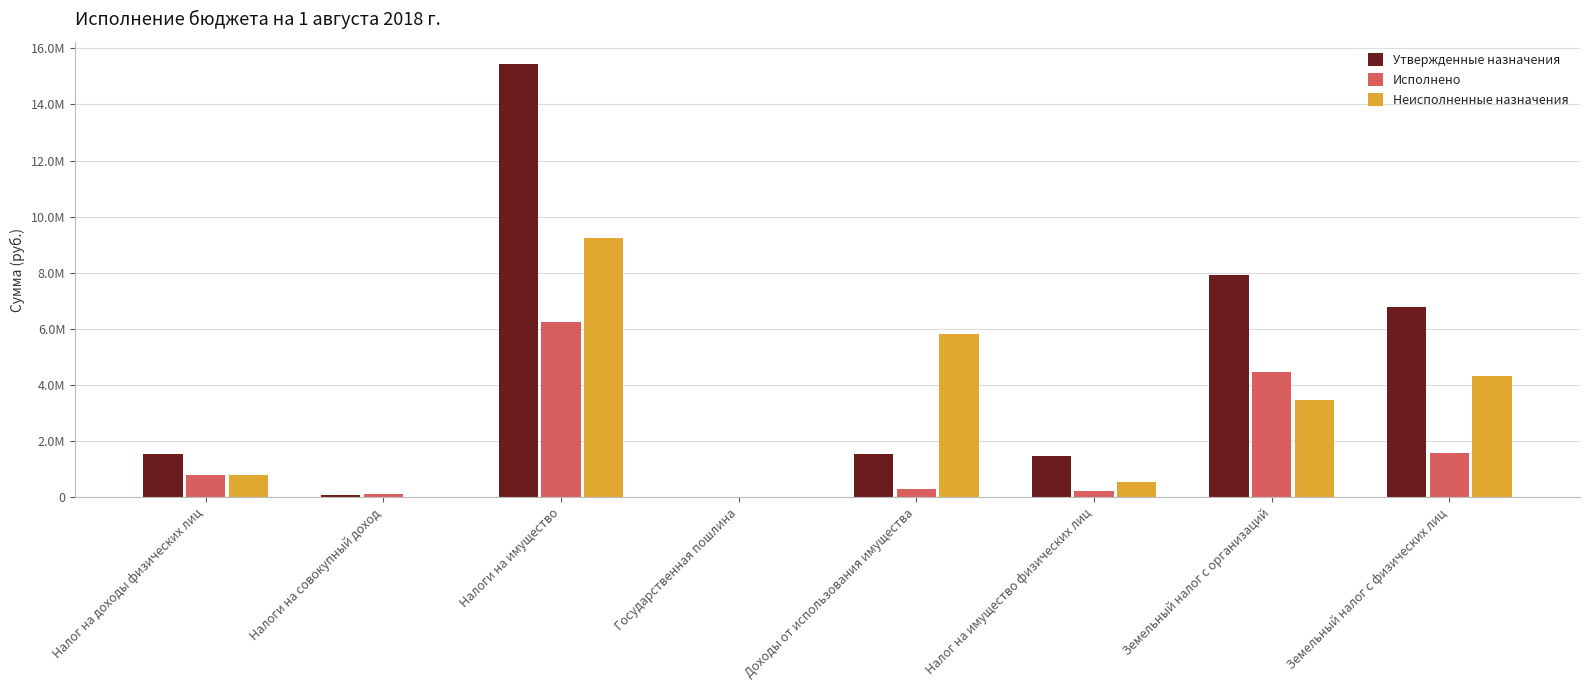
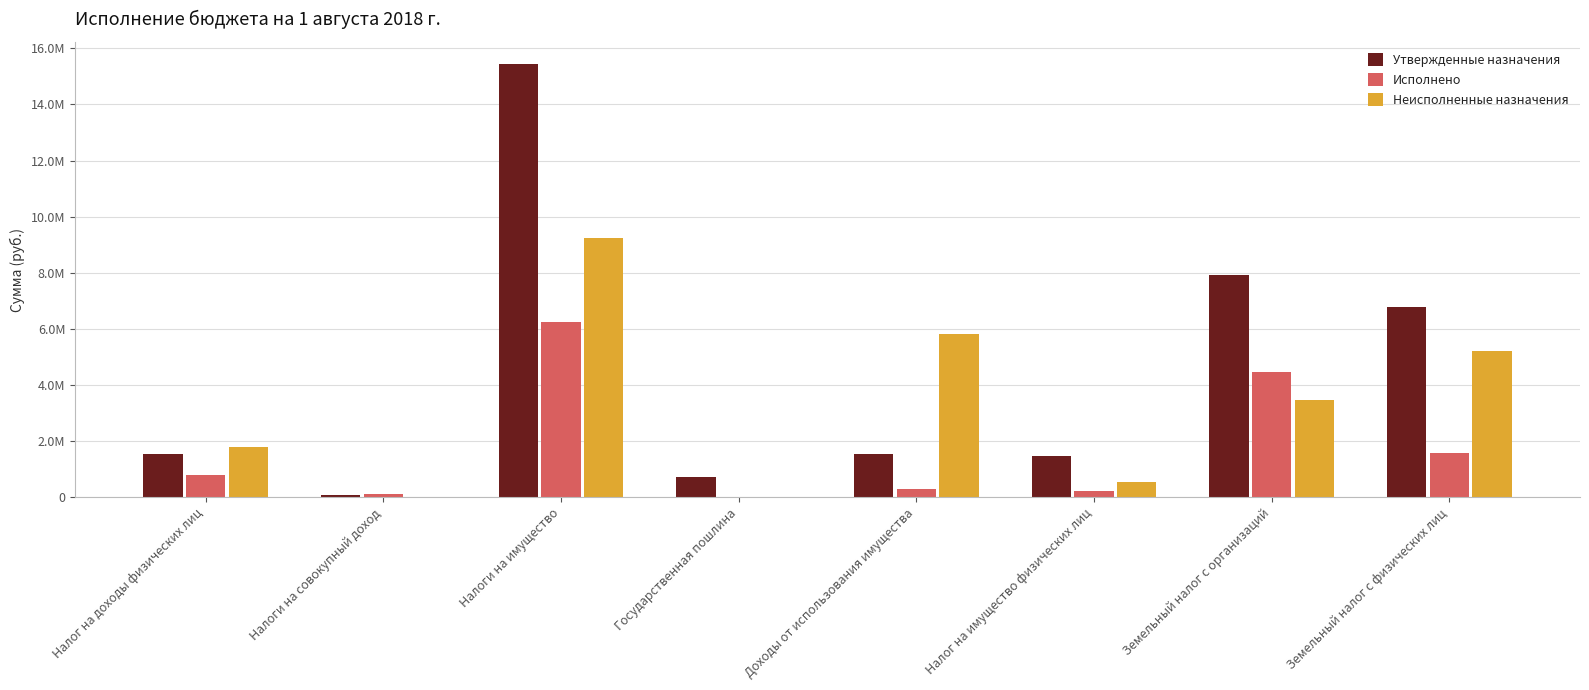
Неисполненные назначения, Налог на доходы физических лиц: 800000 -> 1800000
Утвержденные назначения, Государственная пошлина: 0 -> 700000
Неисполненные назначения, Земельный налог с физических лиц: 4300000 -> 5200000
